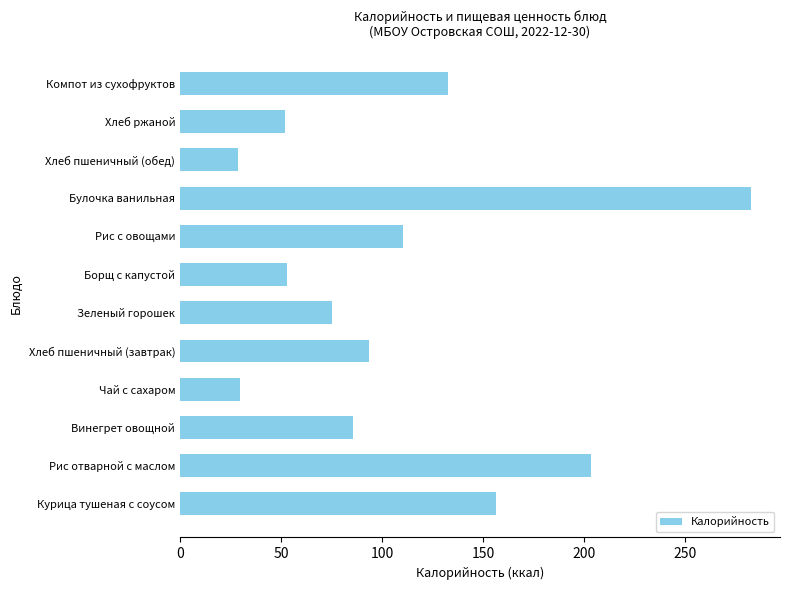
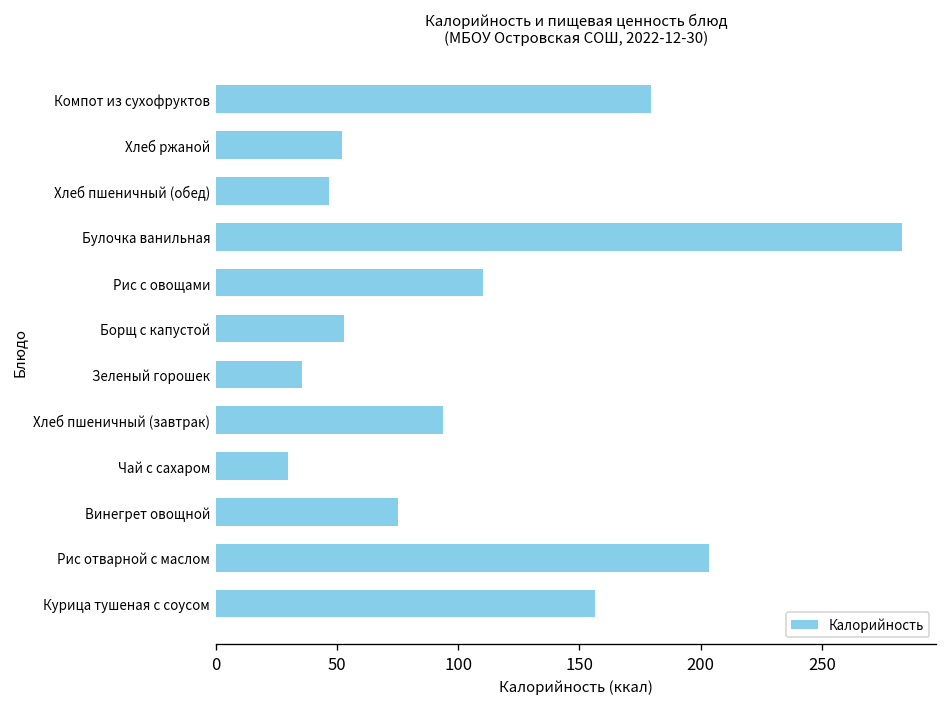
Компот из сухофруктов: 133 -> 180
Хлеб пшеничный (обед): 29 -> 47
Зеленый горошек: 75 -> 36
Винегрет овощной: 85 -> 75
